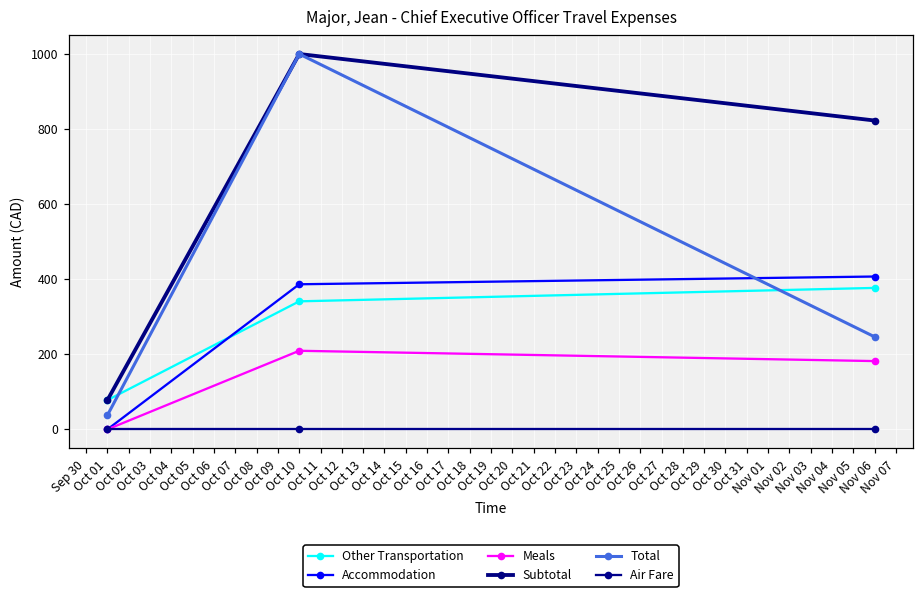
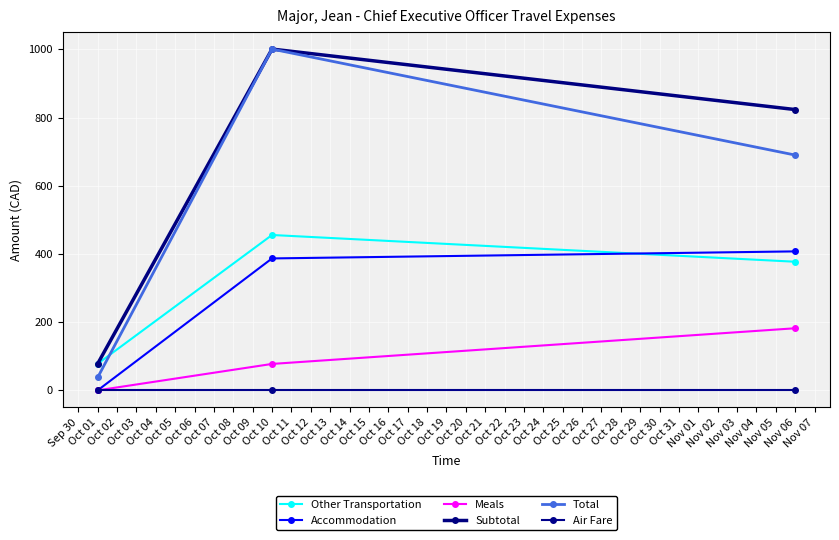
Other Transportation, Oct 10: 340 -> 460
Meals, Oct 10: 210 -> 80
Total, Nov 06: 250 -> 690
